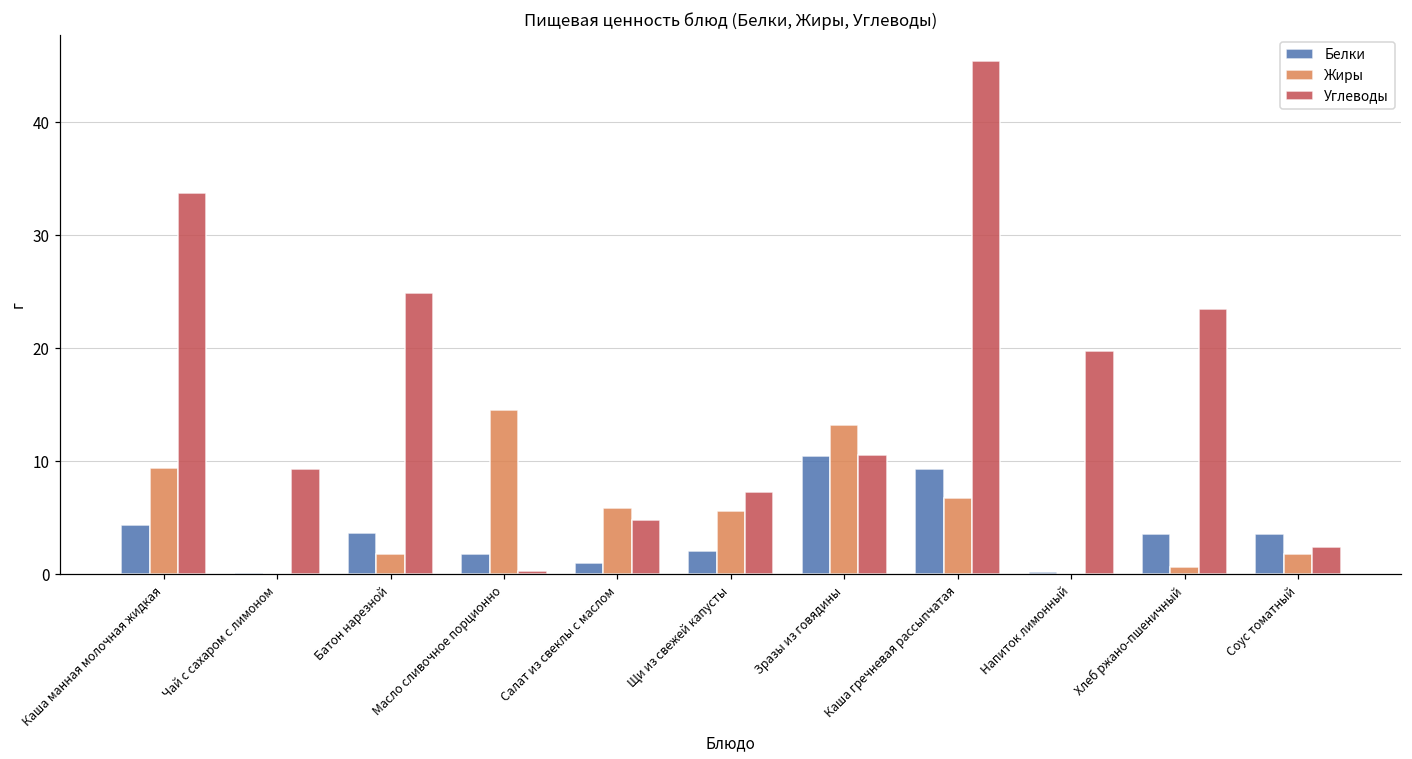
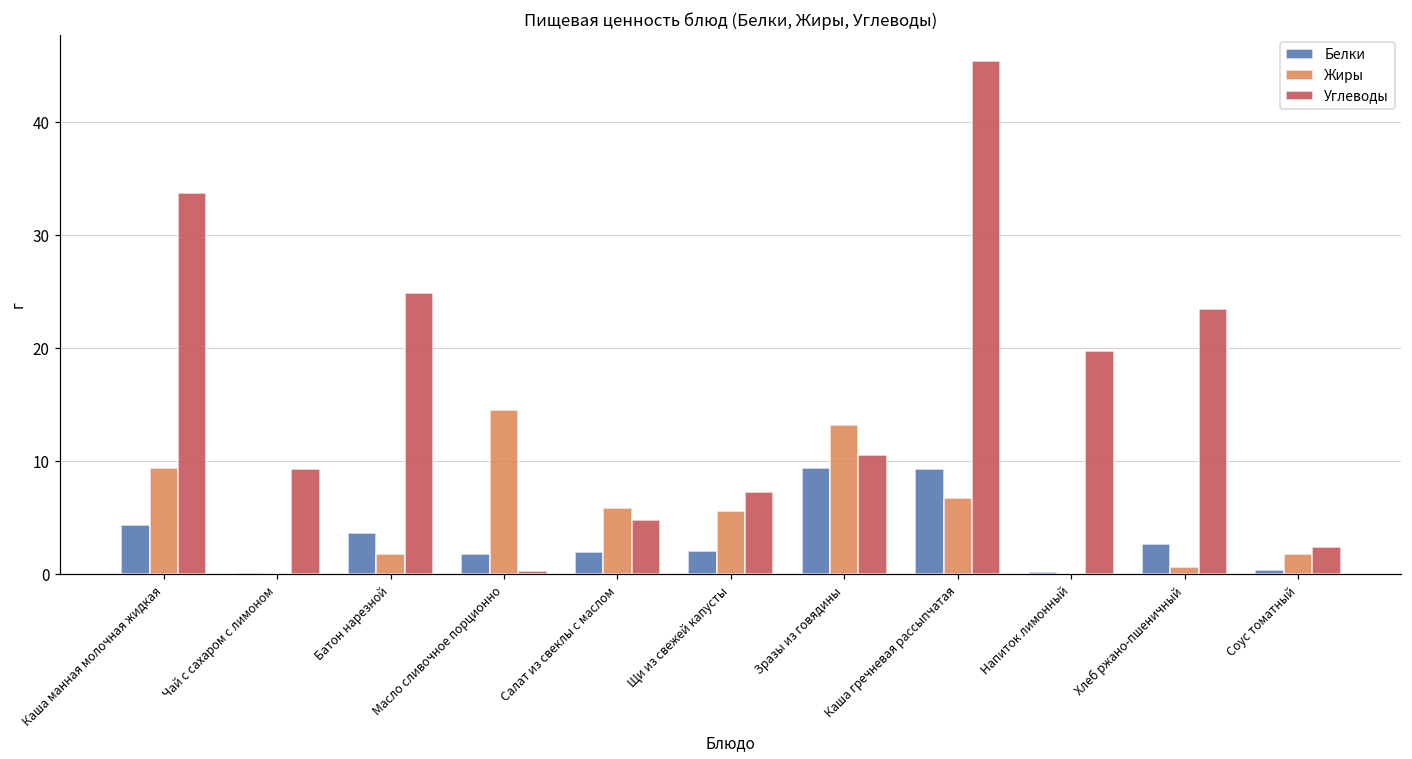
Белки, Салат из свеклы с маслом: 1 -> 2
Белки, Зразы из говядины: 10.5 -> 9.5
Белки, Хлеб ржано-пшеничный: 3.6 -> 2.7
Белки, Соус томатный: 3.6 -> 0.4
